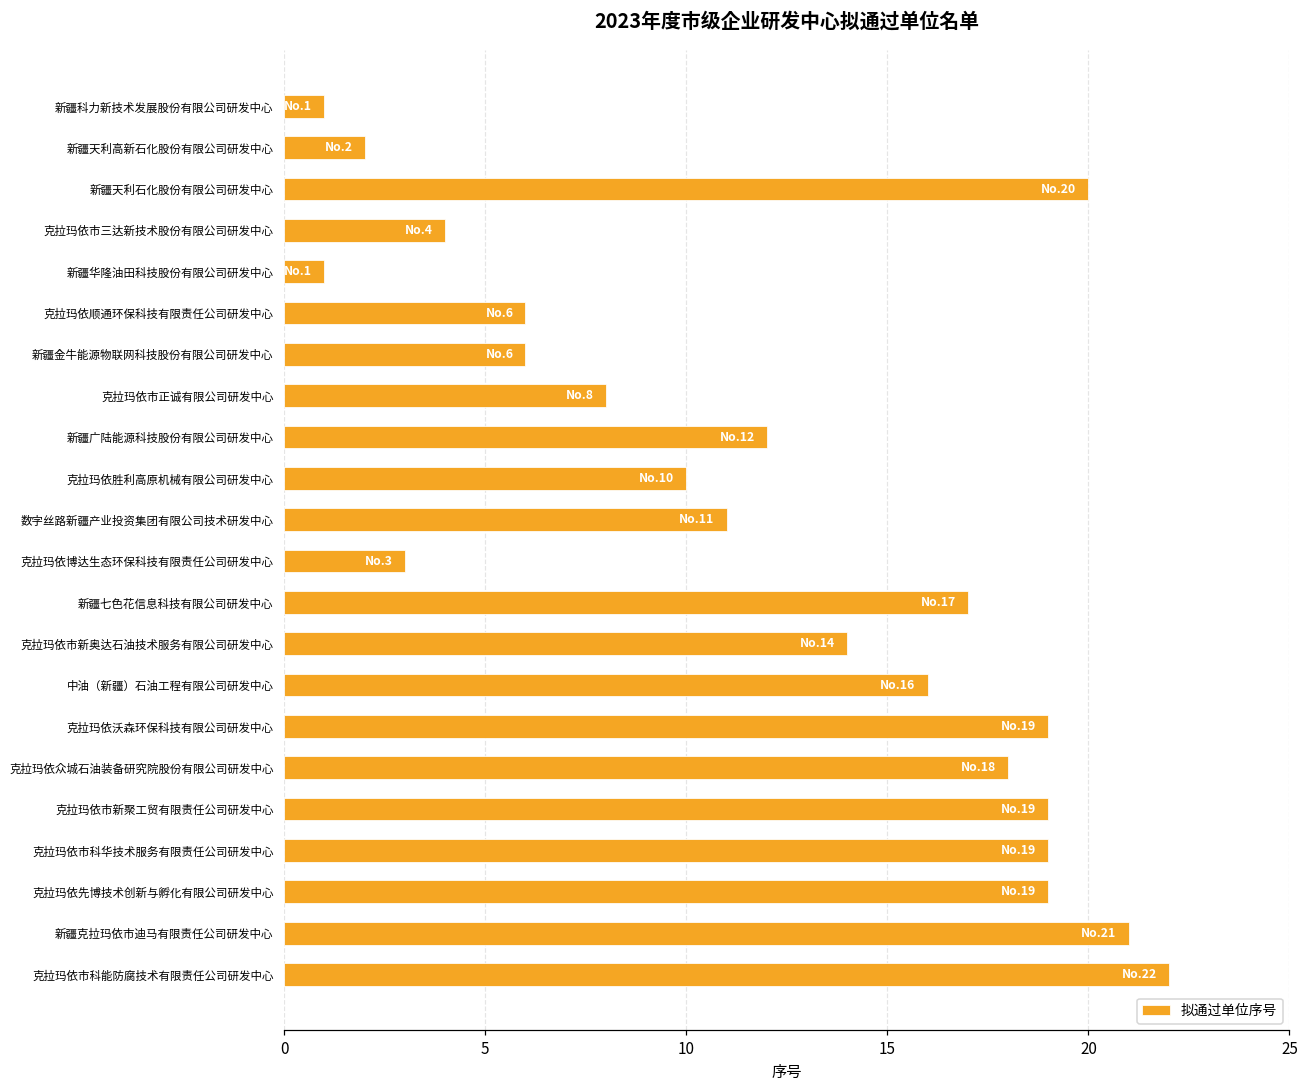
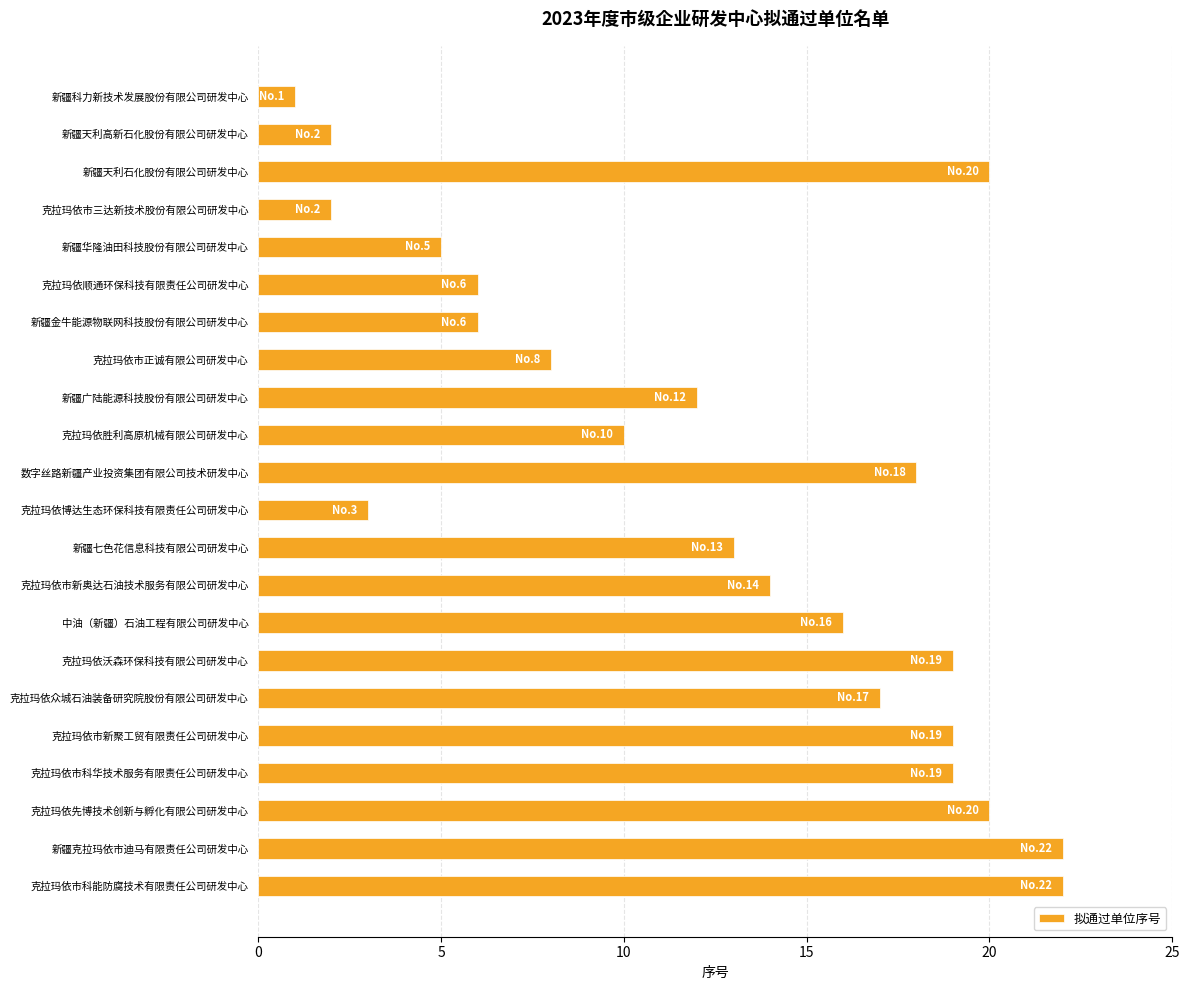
克拉玛依市三达新技术股份有限公司研发中心: 4 -> 2
新疆华隆油田科技股份有限公司研发中心: 1 -> 5
数字丝路新疆产业投资集团有限公司技术研发中心: 11 -> 18
新疆七色花信息科技有限公司研发中心: 17 -> 13
克拉玛依众城石油装备研究院股份有限公司研发中心: 18 -> 17
克拉玛依先博技术创新与孵化有限公司研发中心: 19 -> 20
新疆克拉玛依市迪马有限责任公司研发中心: 21 -> 22
